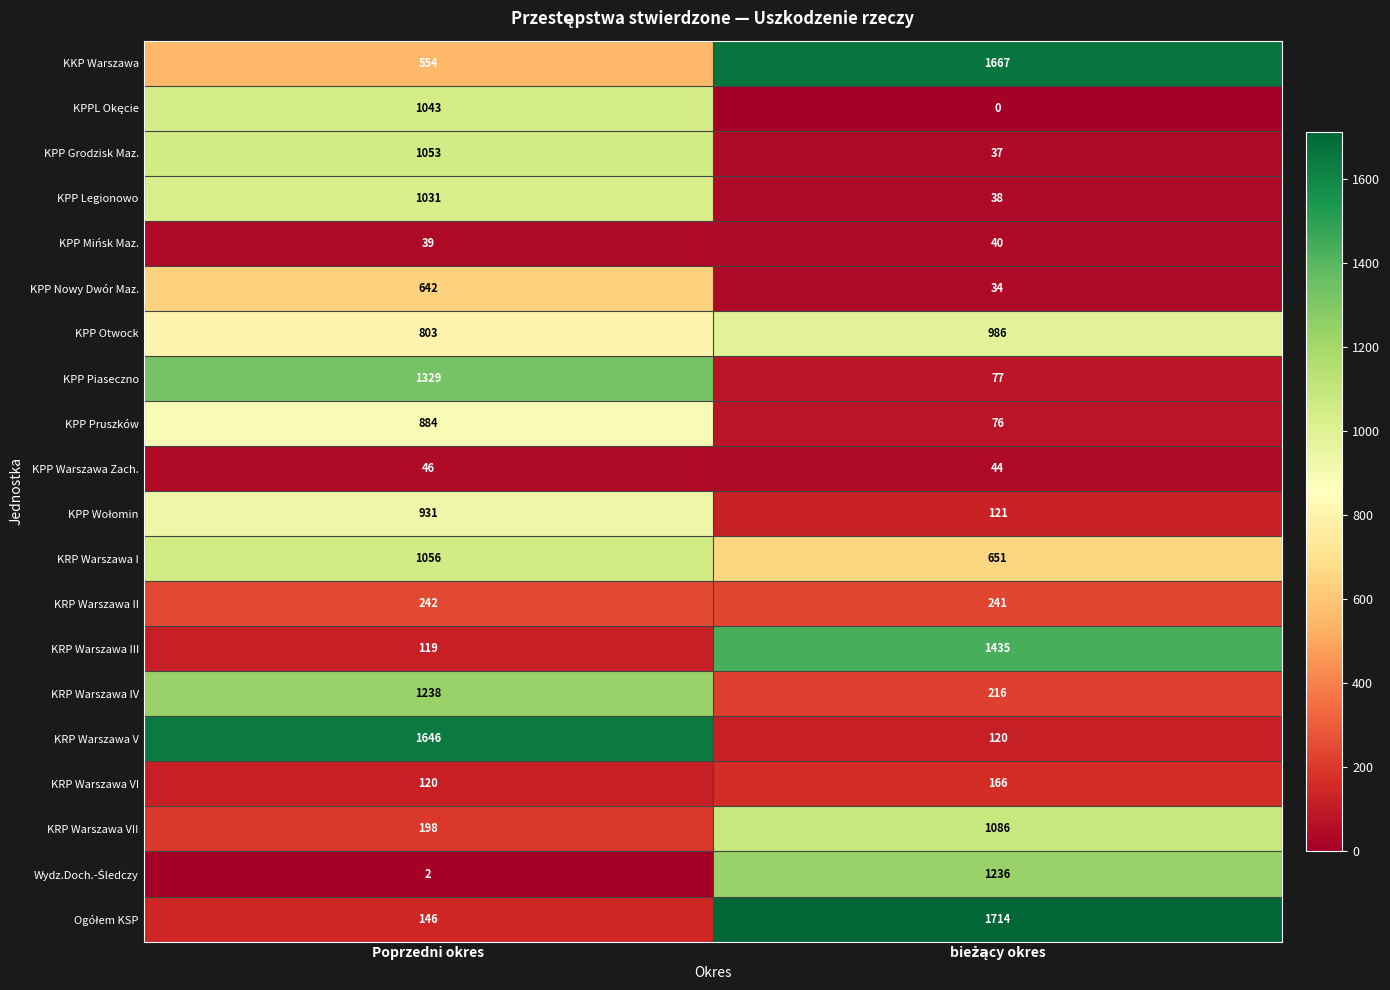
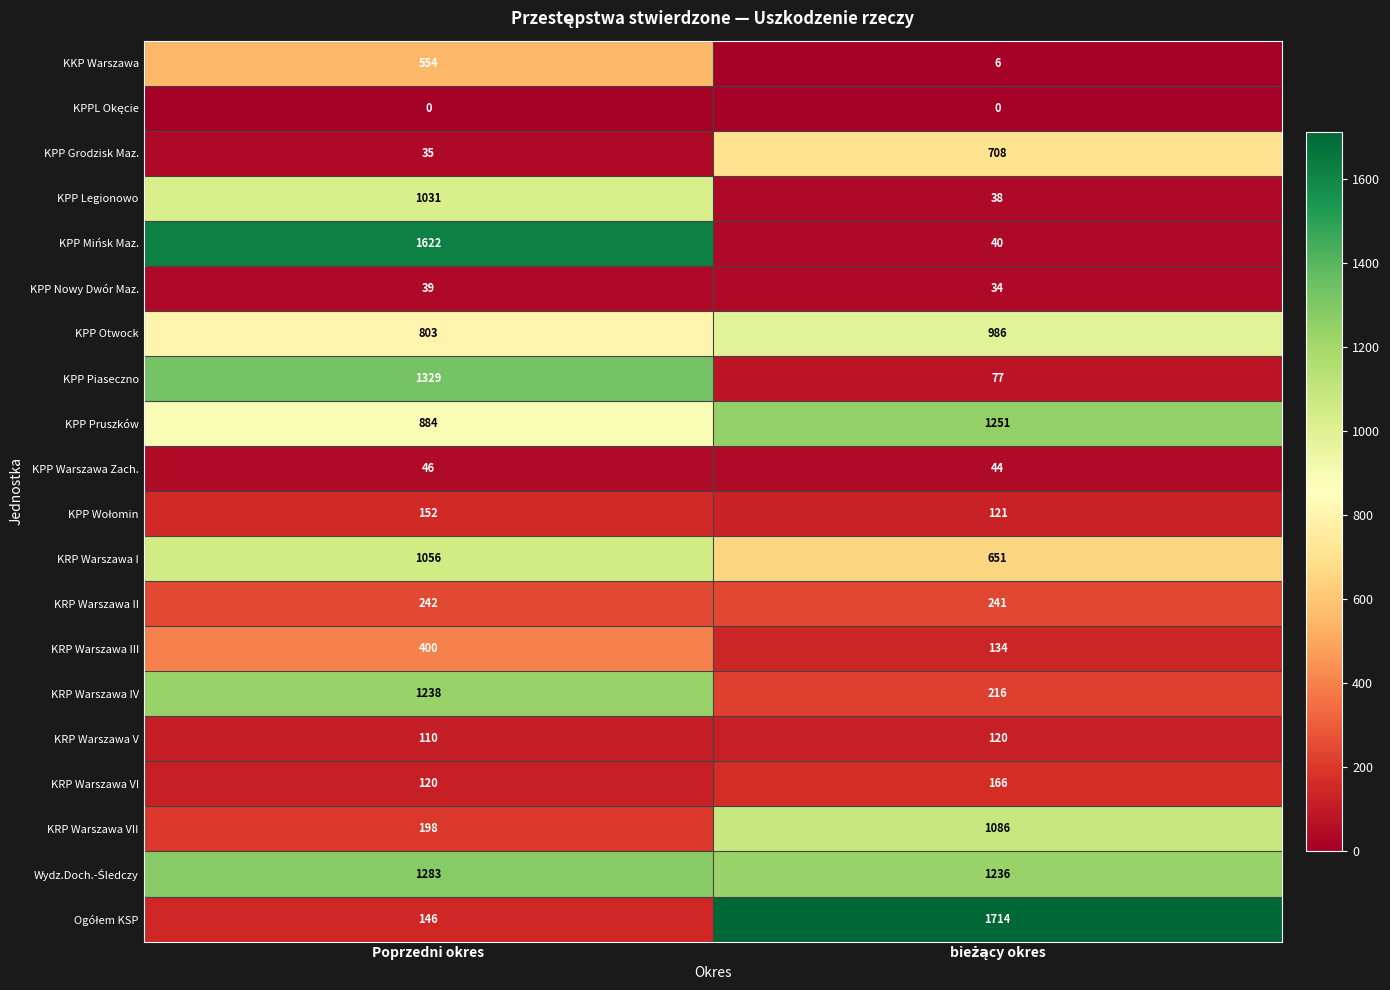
KKP Warszawa, bieżący okres: 1667 -> 6
KPPL Okęcie, Poprzedni okres: 1043 -> 0
KPP Grodzisk Maz., Poprzedni okres: 1053 -> 35
KPP Grodzisk Maz., bieżący okres: 37 -> 708
KPP Mińsk Maz., Poprzedni okres: 39 -> 1622
KPP Nowy Dwór Maz., Poprzedni okres: 642 -> 39
KPP Pruszków, bieżący okres: 76 -> 1251
KPP Wołomin, Poprzedni okres: 931 -> 152
KRP Warszawa III, Poprzedni okres: 119 -> 400
KRP Warszawa III, bieżący okres: 1435 -> 134
KRP Warszawa V, Poprzedni okres: 1646 -> 110
Wydz.Doch.-Śledczy, Poprzedni okres: 2 -> 1283
